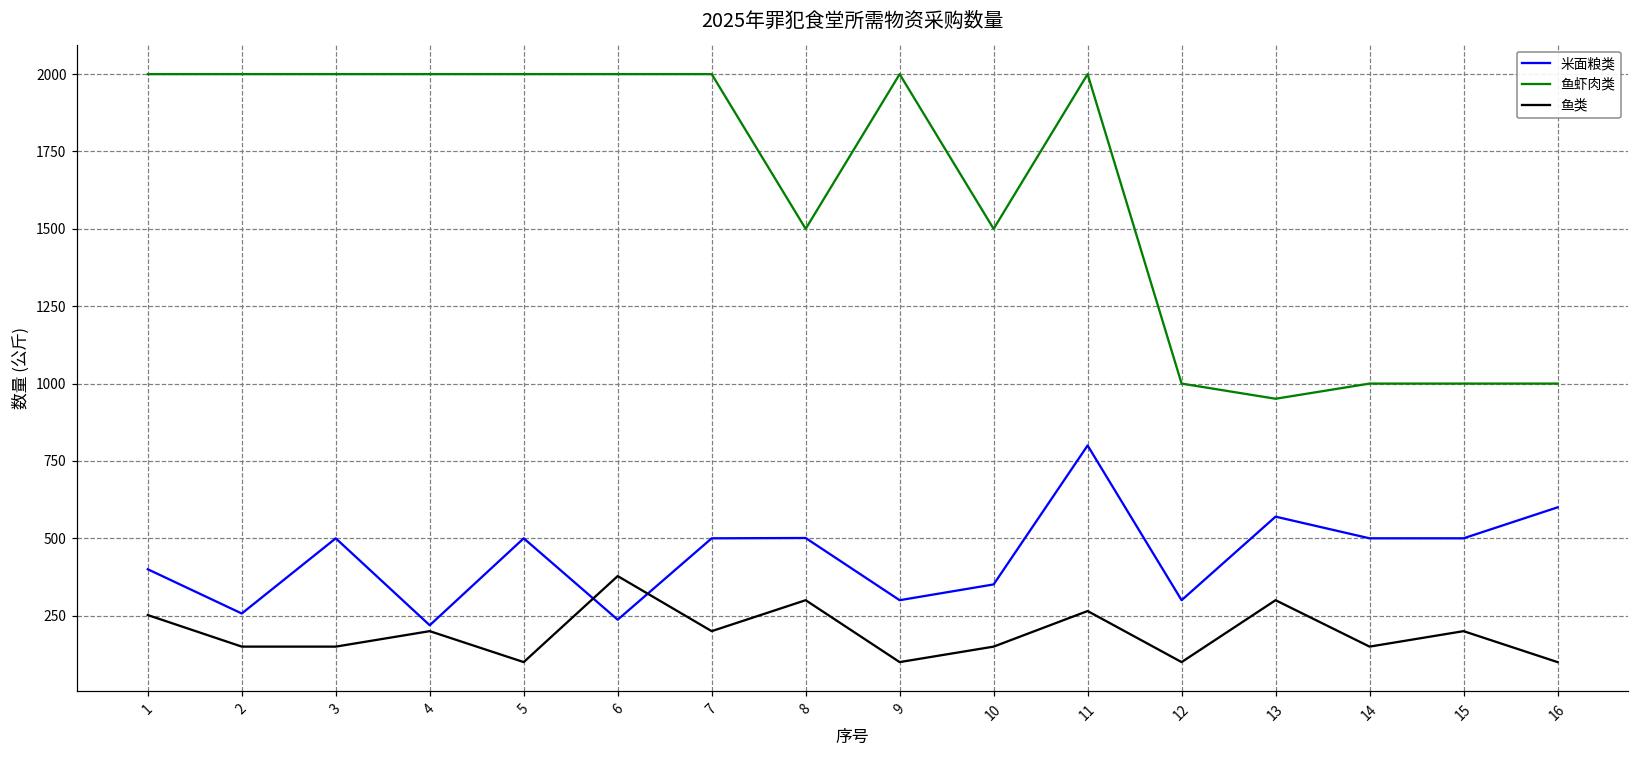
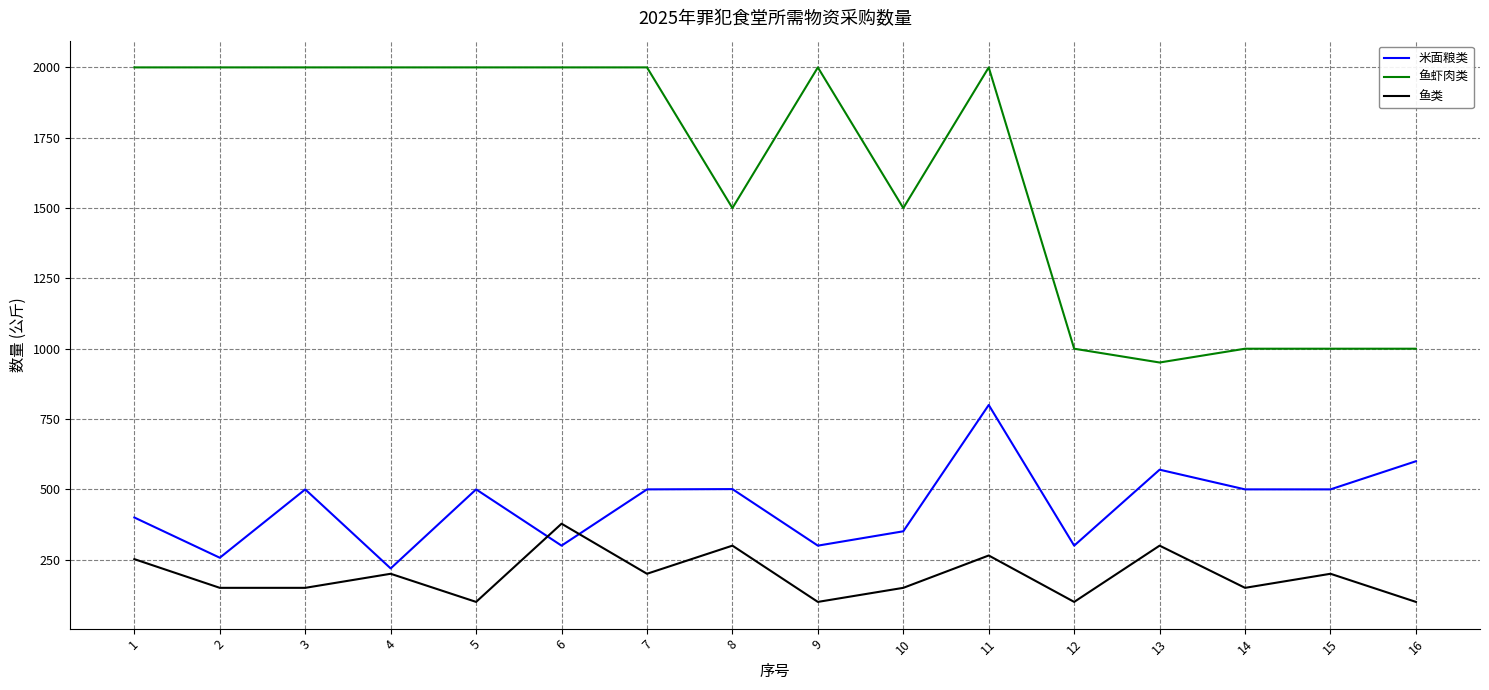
米面粮类, 6: 240 -> 300
